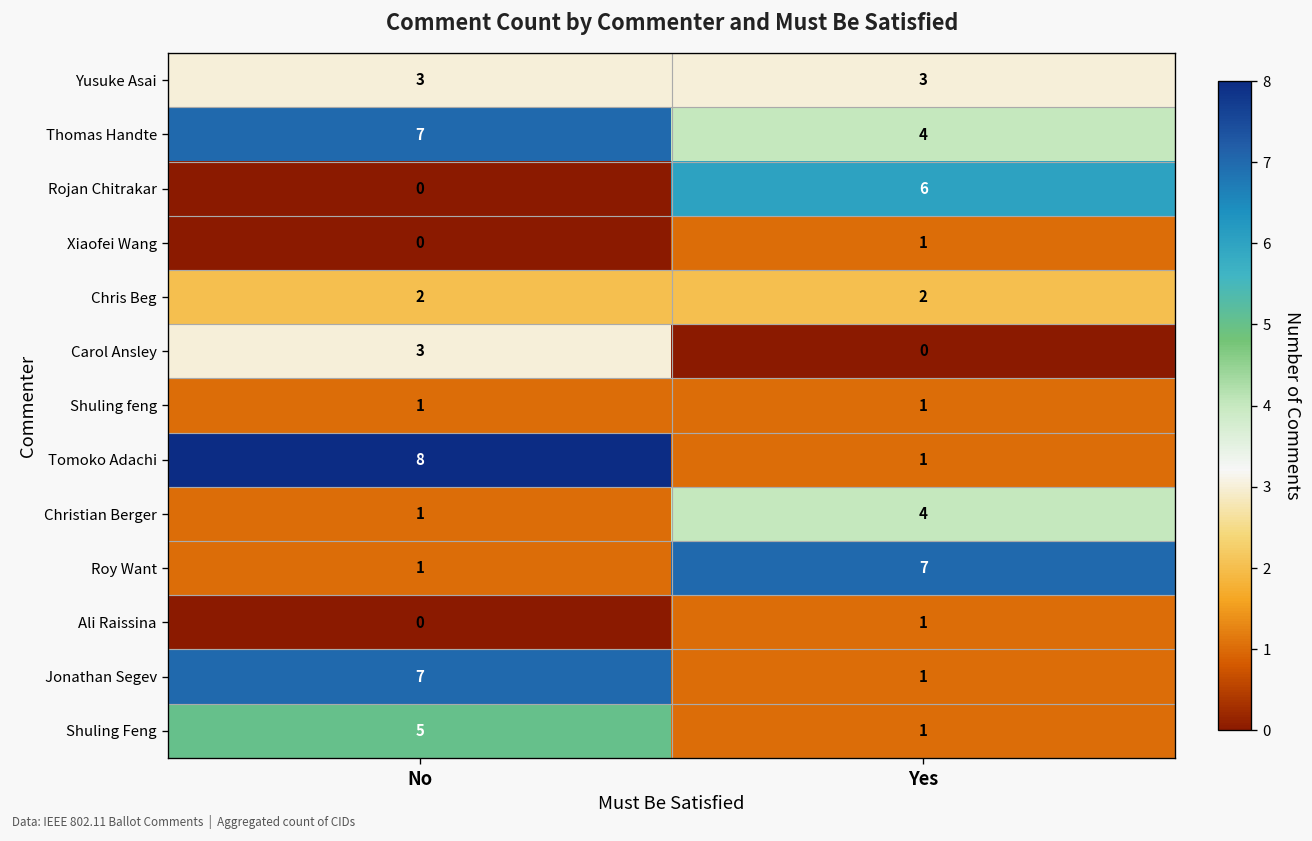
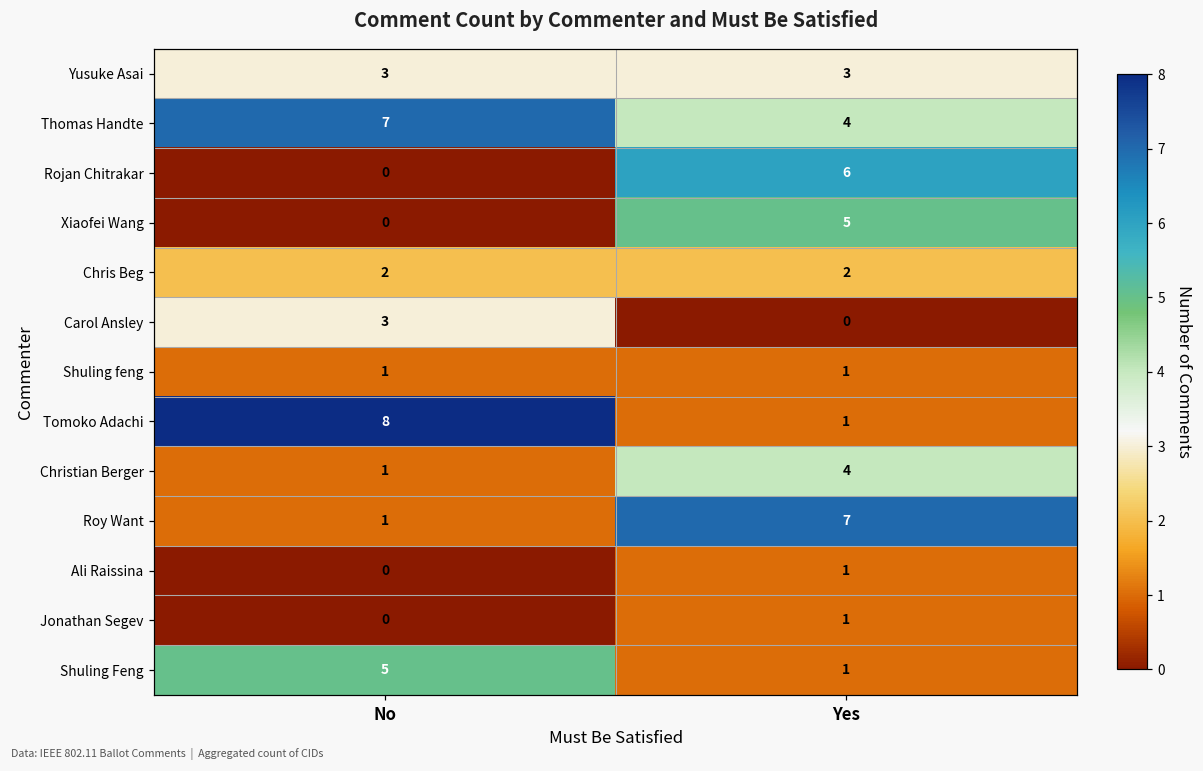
Xiaofei Wang, Yes: 1 -> 5
Jonathan Segev, No: 7 -> 0
